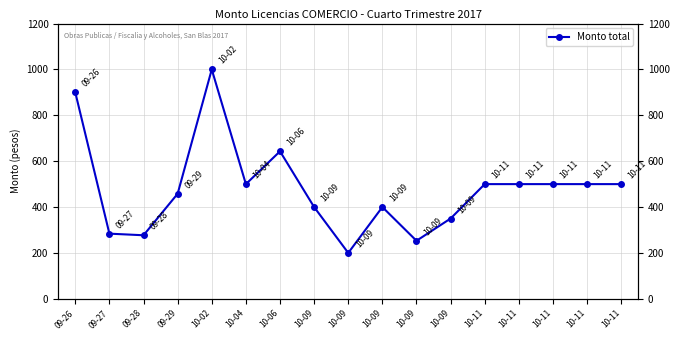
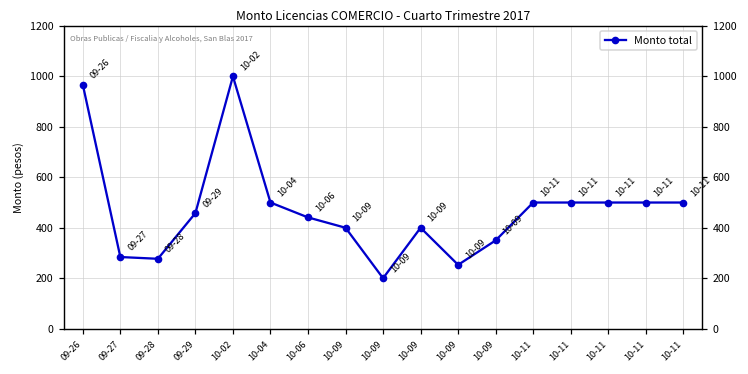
09-26: 900 -> 970
10-06: 640 -> 440
